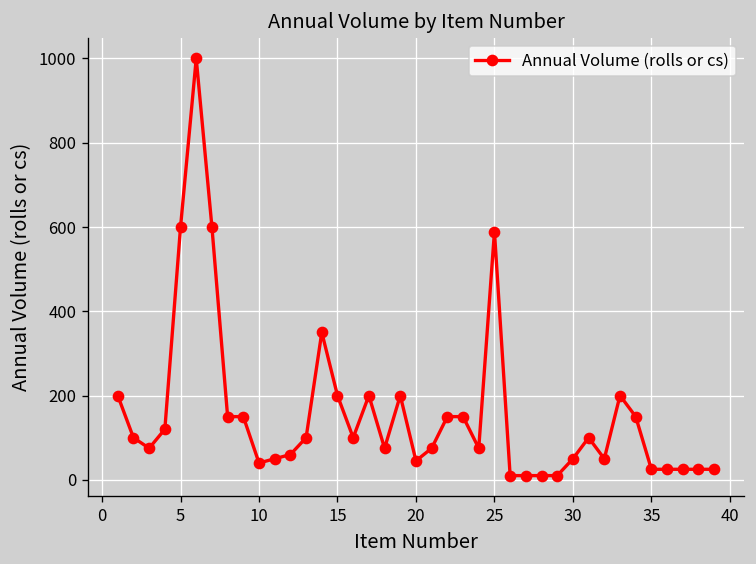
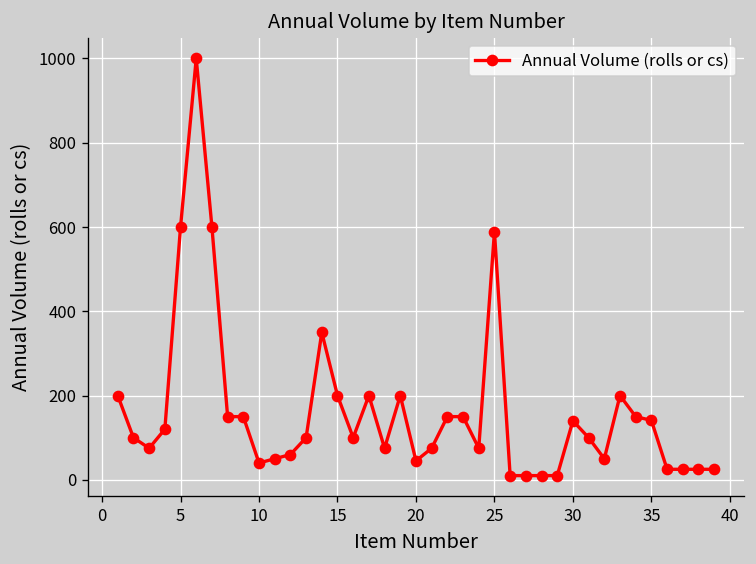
30: 50 -> 140
35: 30 -> 140
